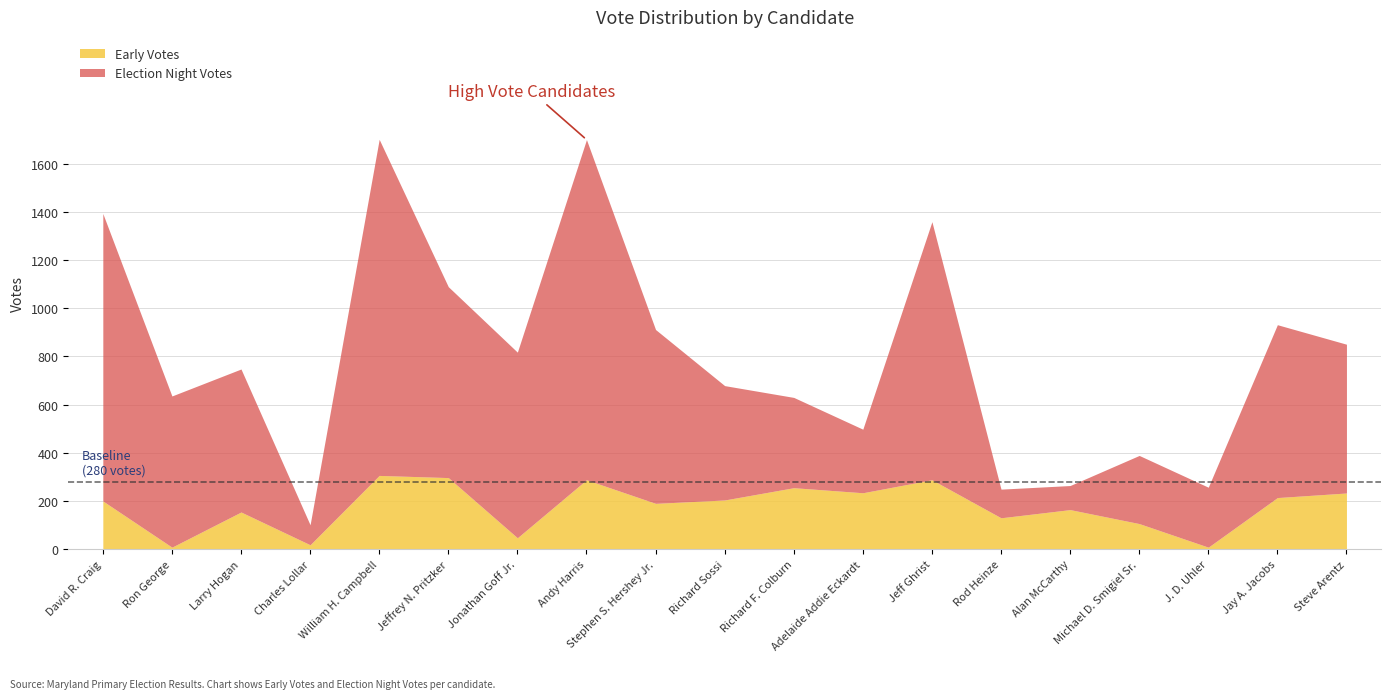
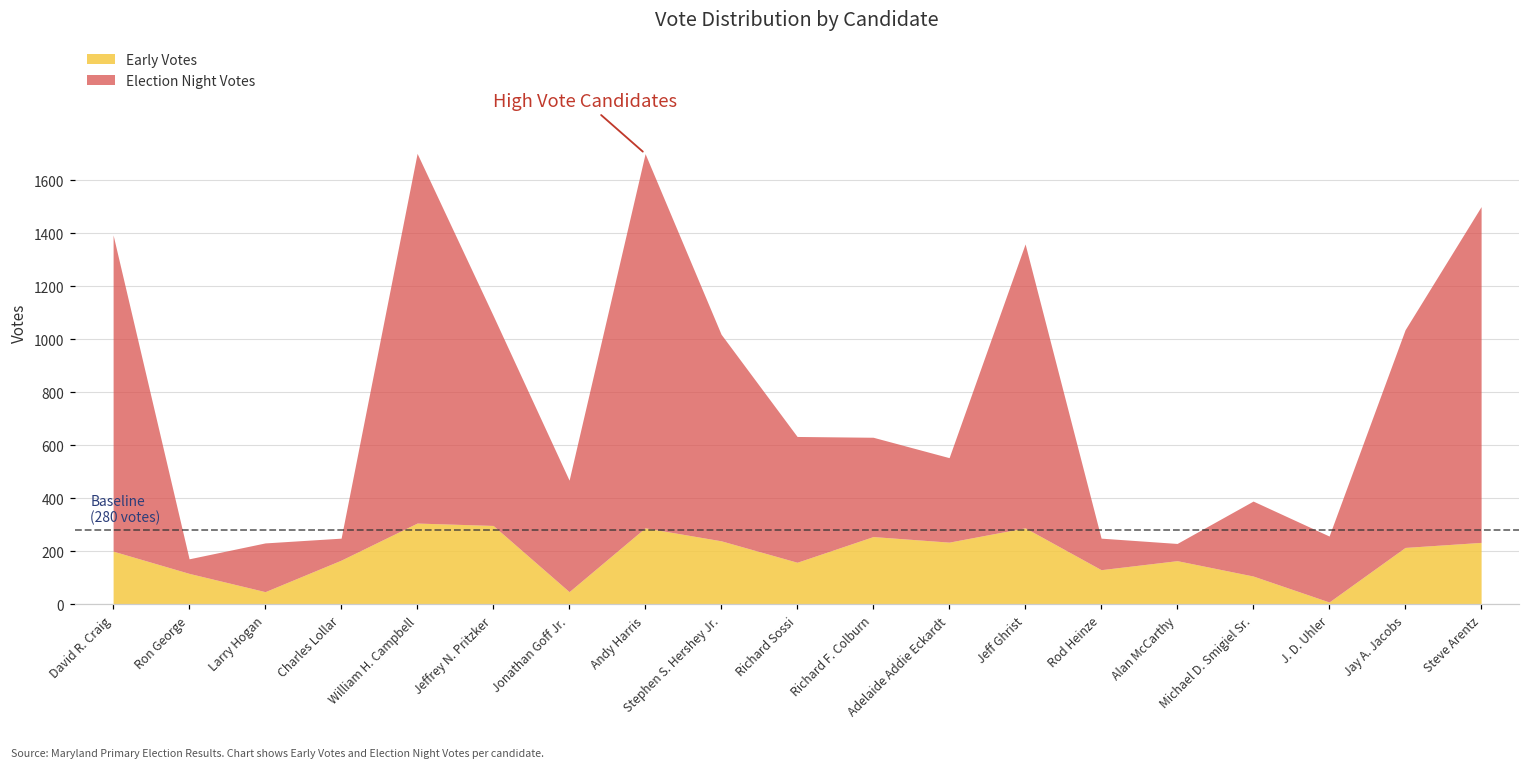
Early Votes, Ron George: 10 -> 120
Election Night Votes, Ron George: 630 -> 60
Early Votes, Larry Hogan: 150 -> 50
Election Night Votes, Larry Hogan: 590 -> 180
Early Votes, Charles Lollar: 20 -> 170
Election Night Votes, Jonathan Goff Jr.: 770 -> 420
Early Votes, Stephen S. Hershey Jr.: 190 -> 240
Election Night Votes, Stephen S. Hershey Jr.: 720 -> 780
Early Votes, Richard Sossi: 200 -> 160
Election Night Votes, Adelaide Addie Eckardt: 260 -> 320
Election Night Votes, Alan McCarthy: 100 -> 70
Election Night Votes, Jay A. Jacobs: 720 -> 820
Election Night Votes, Steve Arentz: 620 -> 1270
